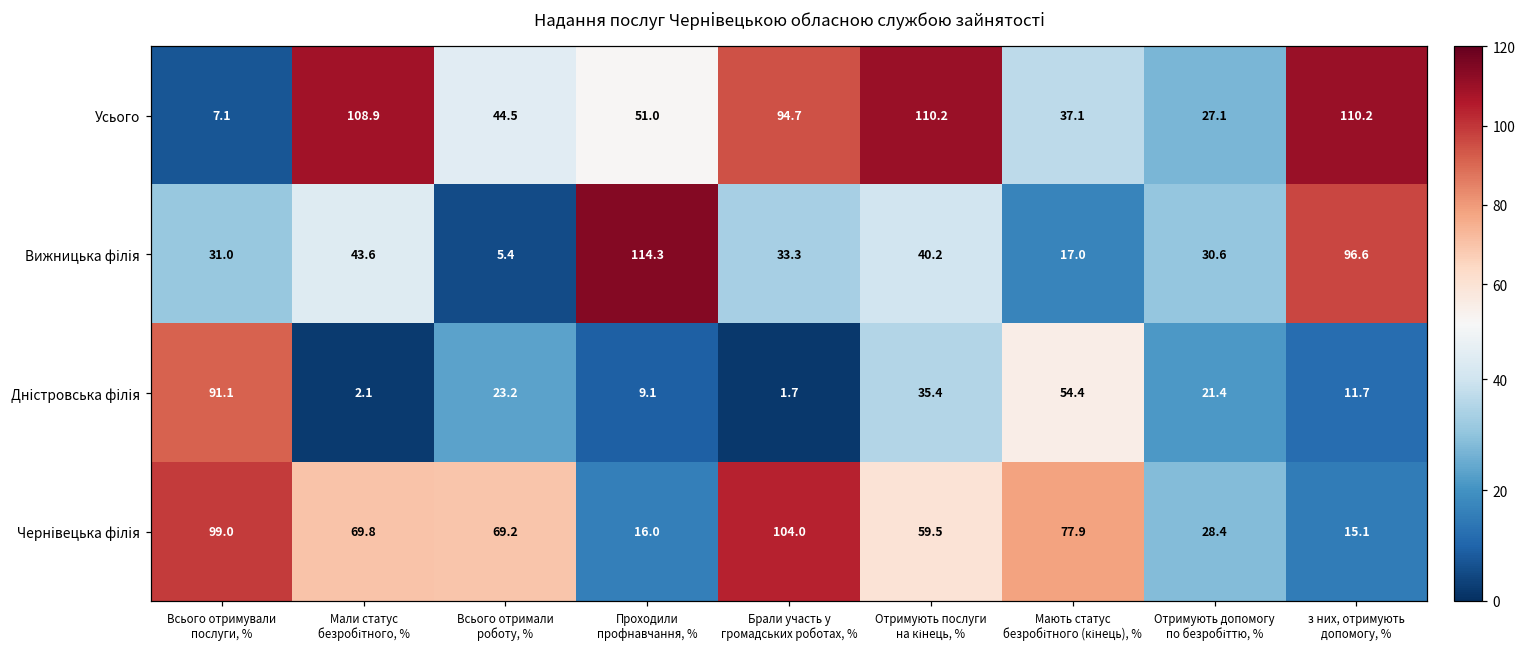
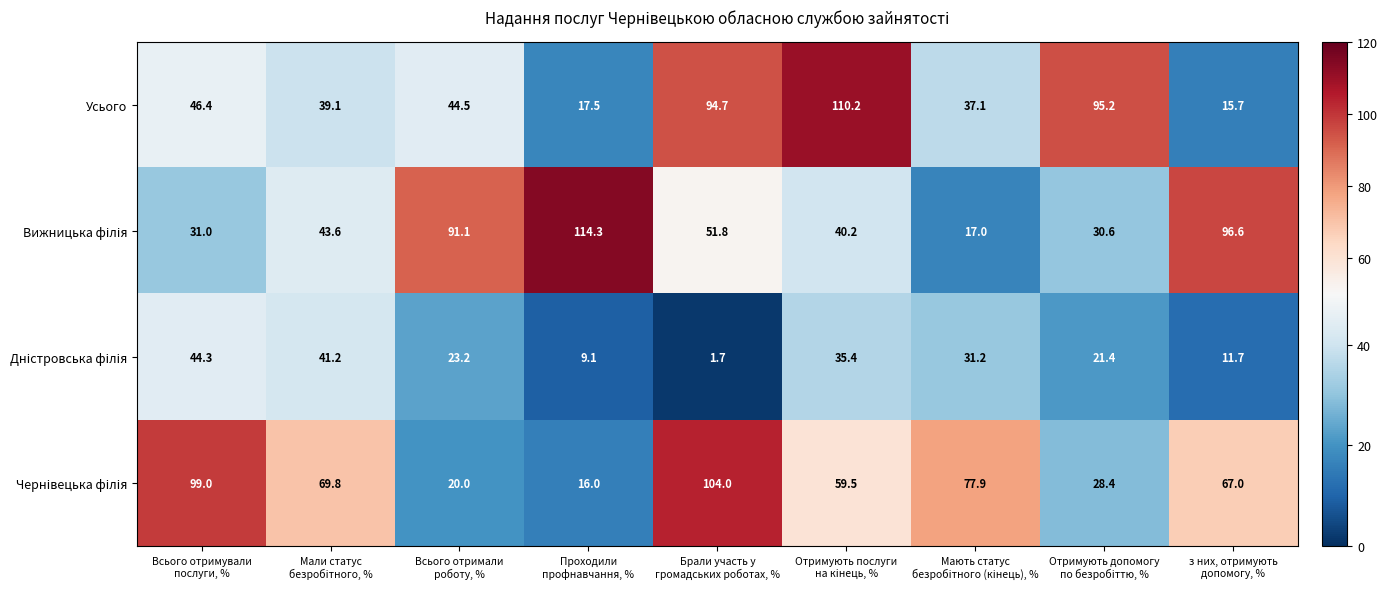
Усього, Всього отримували послуги, %: 7.1 -> 46.4
Усього, Мали статус безробітного, %: 108.9 -> 39.1
Усього, Проходили профнавчання, %: 51.0 -> 17.5
Усього, Отримують допомогу по безробіттю, %: 27.1 -> 95.2
Усього, з них, отримують допомогу, %: 110.2 -> 15.7
Вижницька філія, Всього отримали роботу, %: 5.4 -> 91.1
Вижницька філія, Брали участь у громадських роботах, %: 33.3 -> 51.8
Дністровська філія, Всього отримували послуги, %: 91.1 -> 44.3
Дністровська філія, Мали статус безробітного, %: 2.1 -> 41.2
Дністровська філія, Мають статус безробітного (кінець), %: 54.4 -> 31.2
Чернівецька філія, Всього отримали роботу, %: 69.2 -> 20.0
Чернівецька філія, з них, отримують допомогу, %: 15.1 -> 67.0
